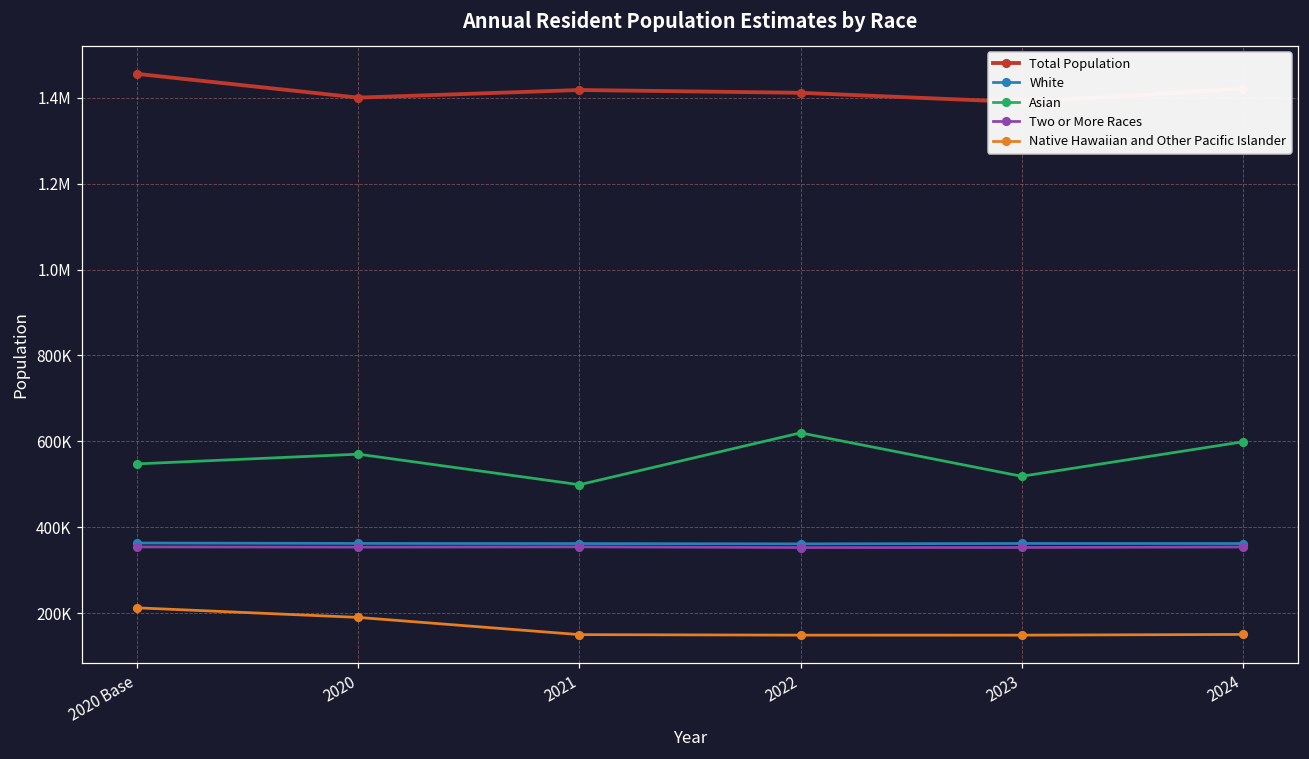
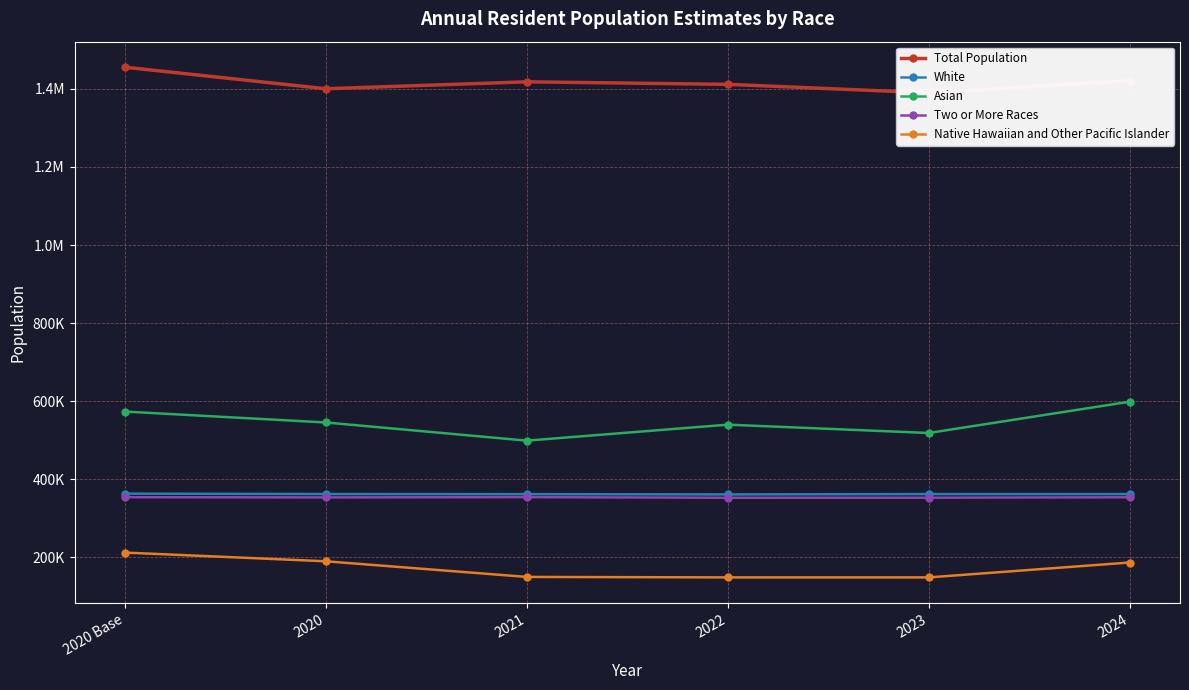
Asian, 2020 Base: 550000 -> 570000
Asian, 2020: 570000 -> 550000
Asian, 2022: 620000 -> 540000
Native Hawaiian and Other Pacific Islander, 2024: 150000 -> 190000
